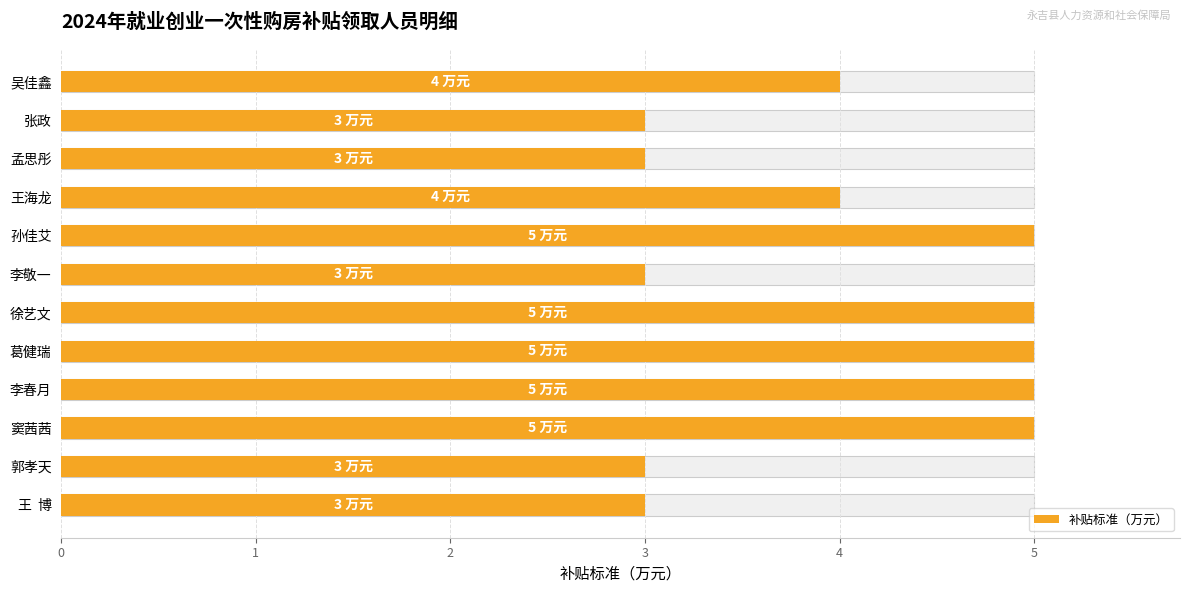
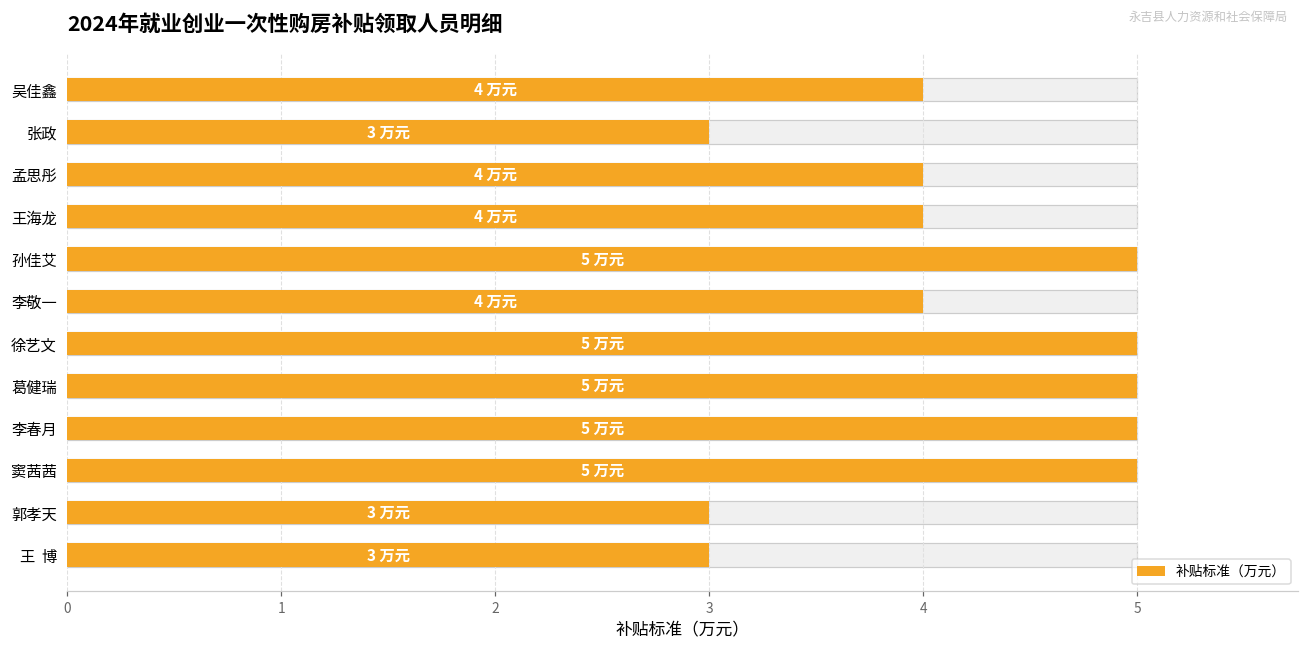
补贴标准（万元）, 孟思彤: 3 -> 4
补贴标准（万元）, 李敬一: 3 -> 4
